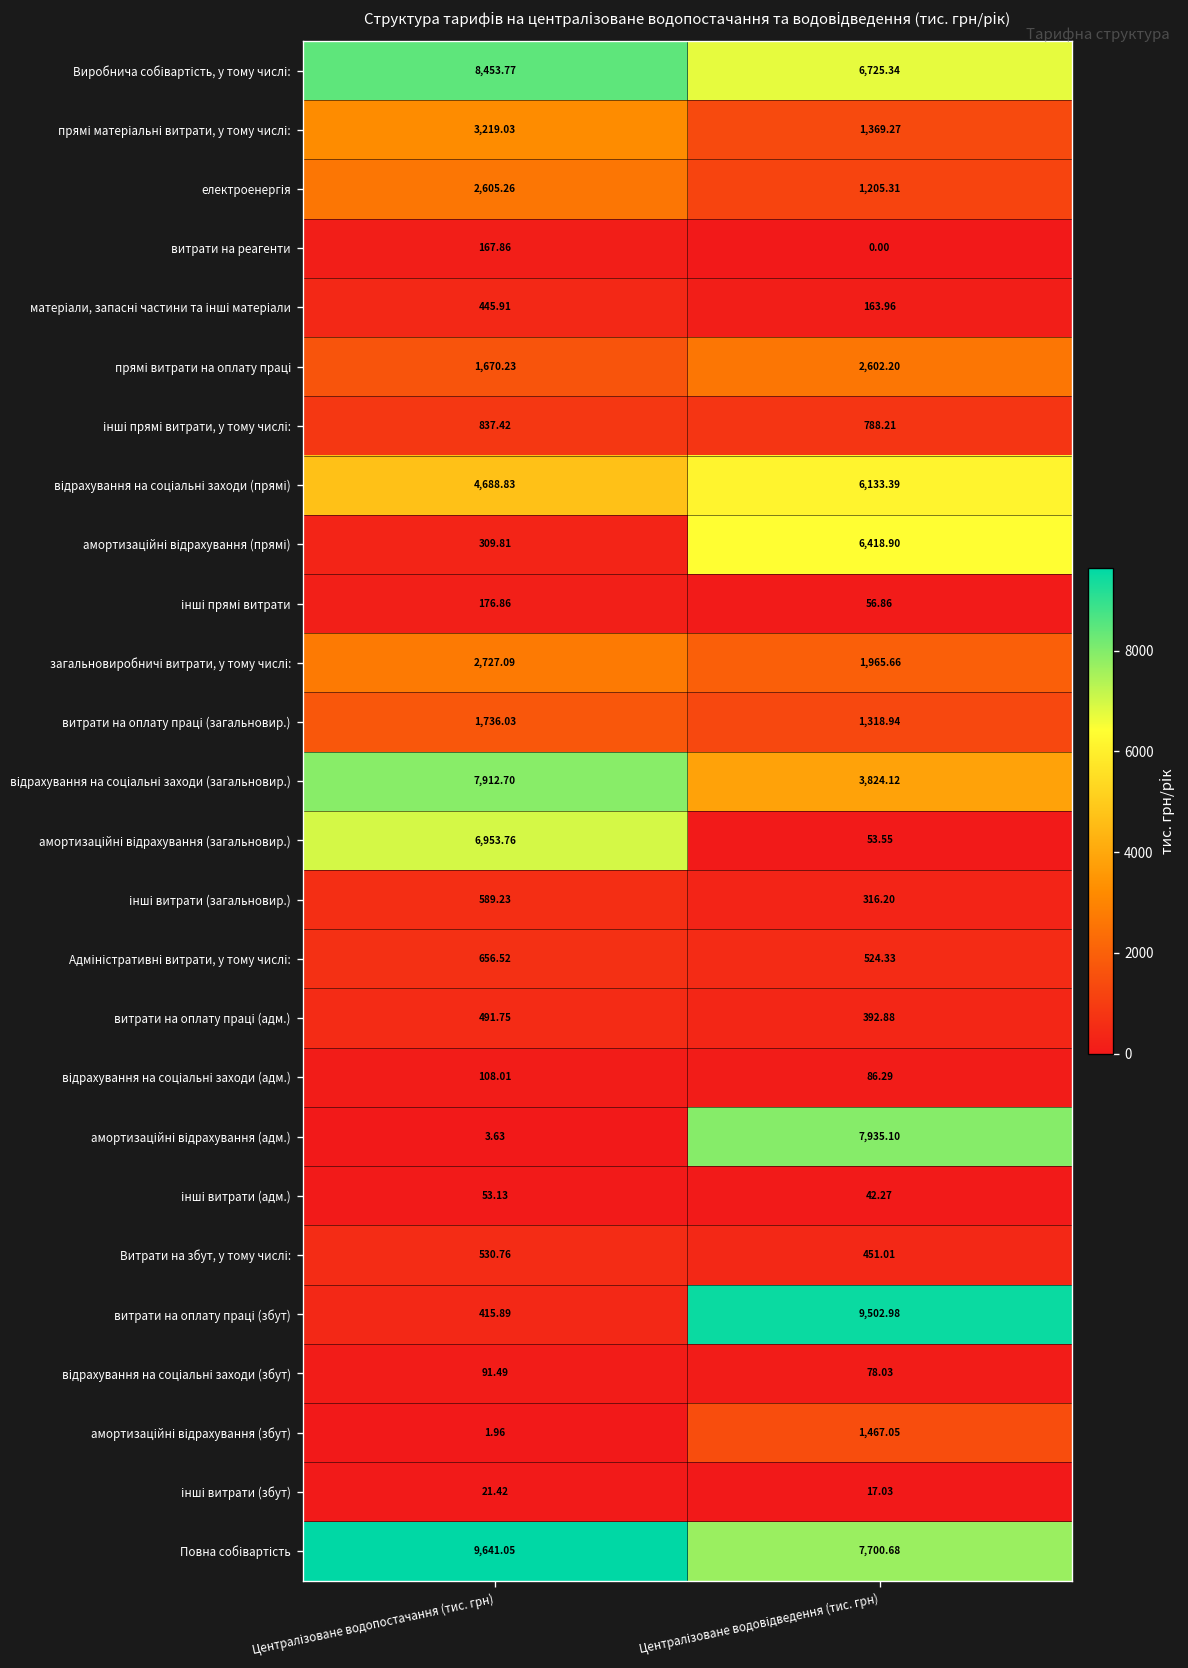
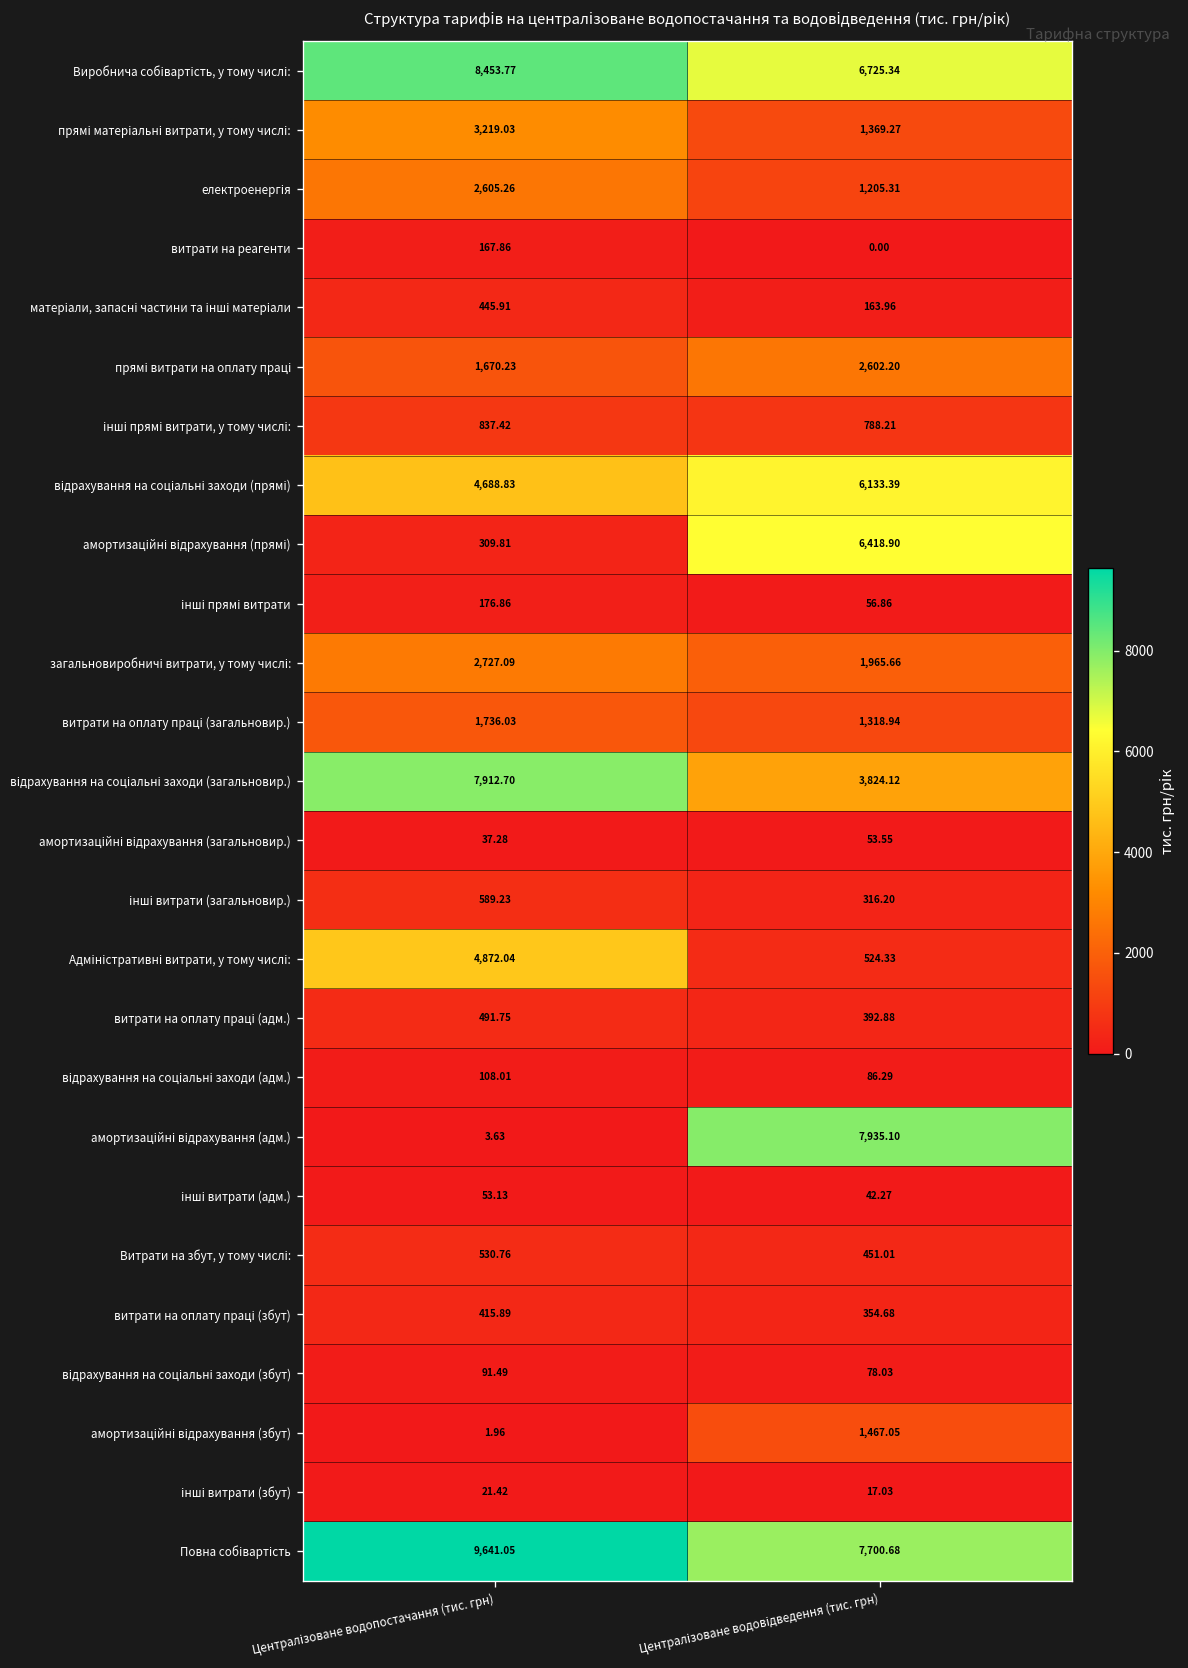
амортизаційні відрахування (загальновир.), Централізоване водопостачання (тис. грн): 6,953.76 -> 37.28
Адміністративні витрати, у тому числі:, Централізоване водопостачання (тис. грн): 656.52 -> 4,872.04
витрати на оплату праці (збут), Централізоване водовідведення (тис. грн): 9,502.98 -> 354.68
